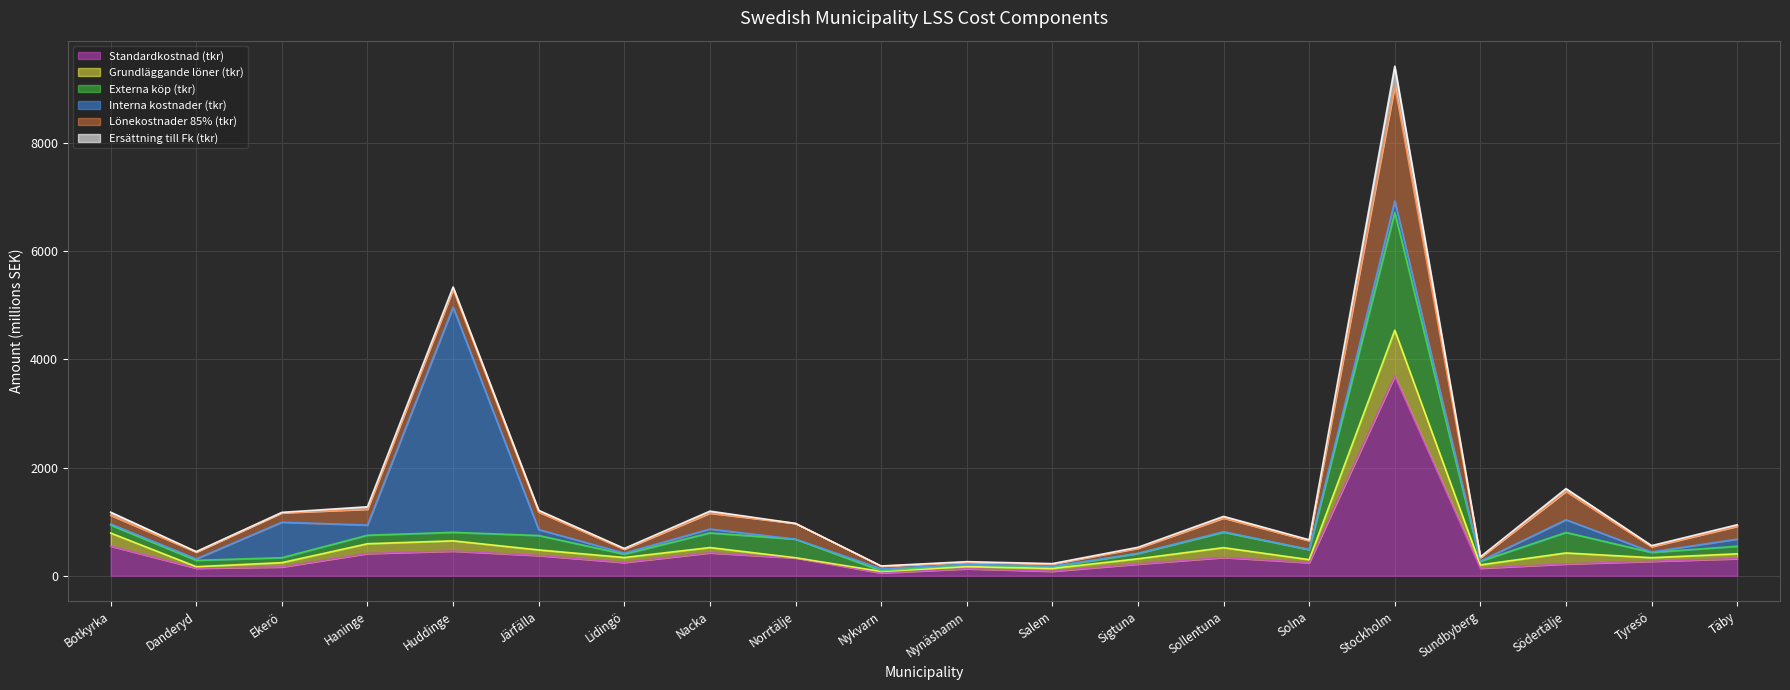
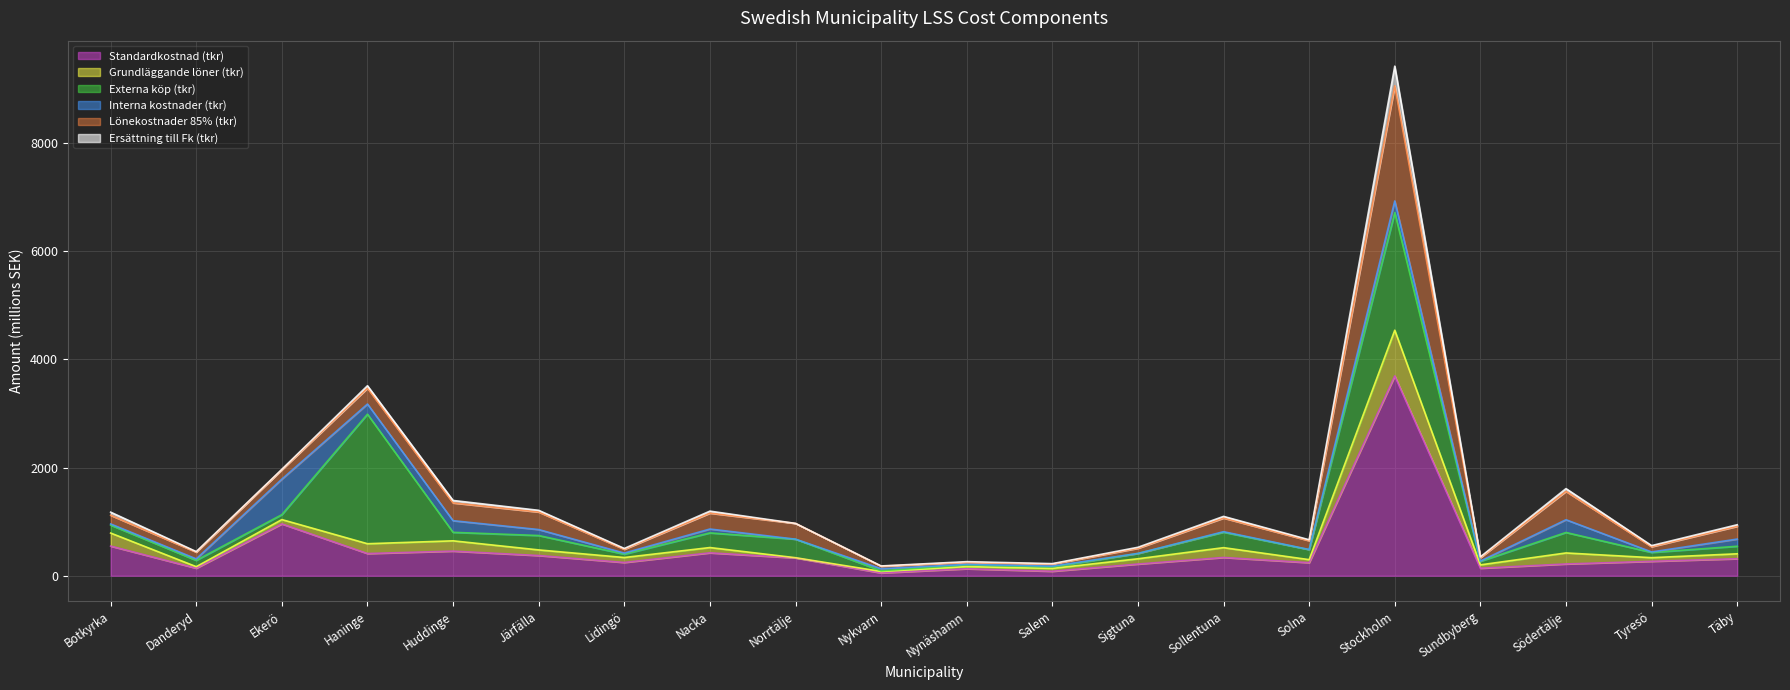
Standardkostnad (tkr), Ekerö: 200 -> 1000
Externa köp (tkr), Haninge: 200 -> 2400
Interna kostnader (tkr), Huddinge: 4200 -> 200
